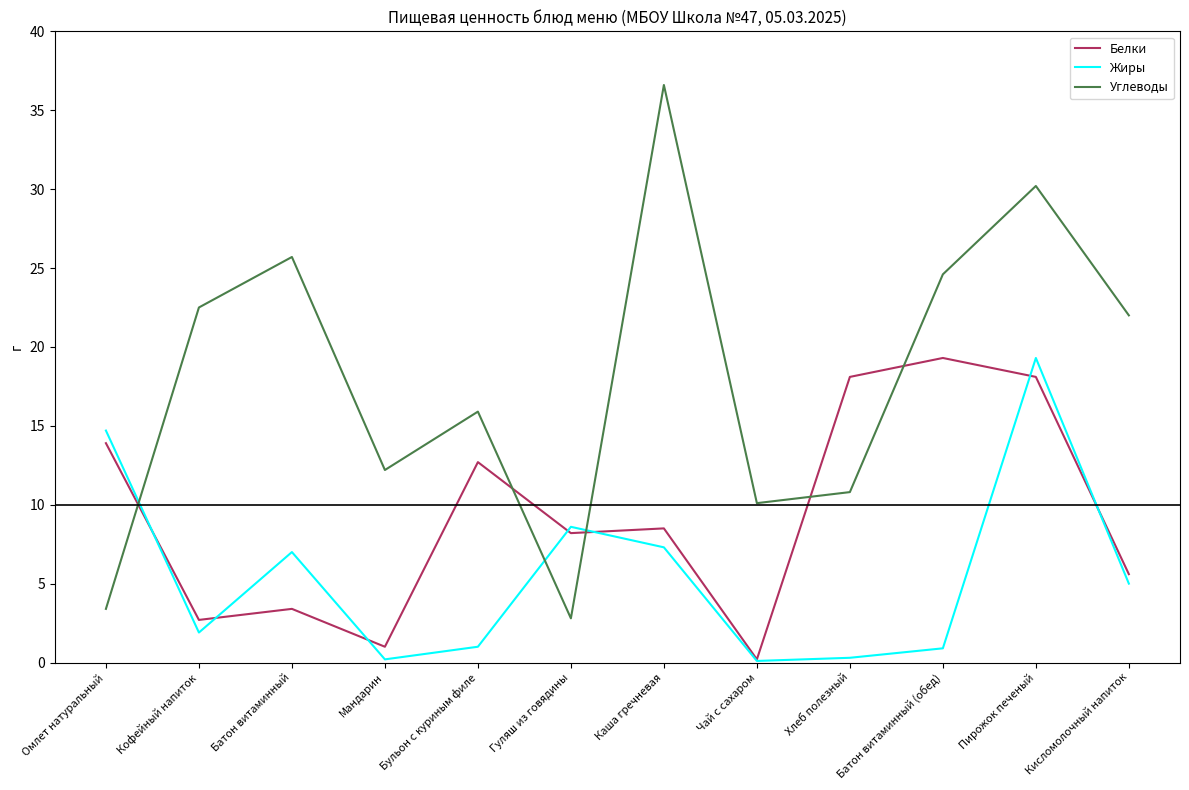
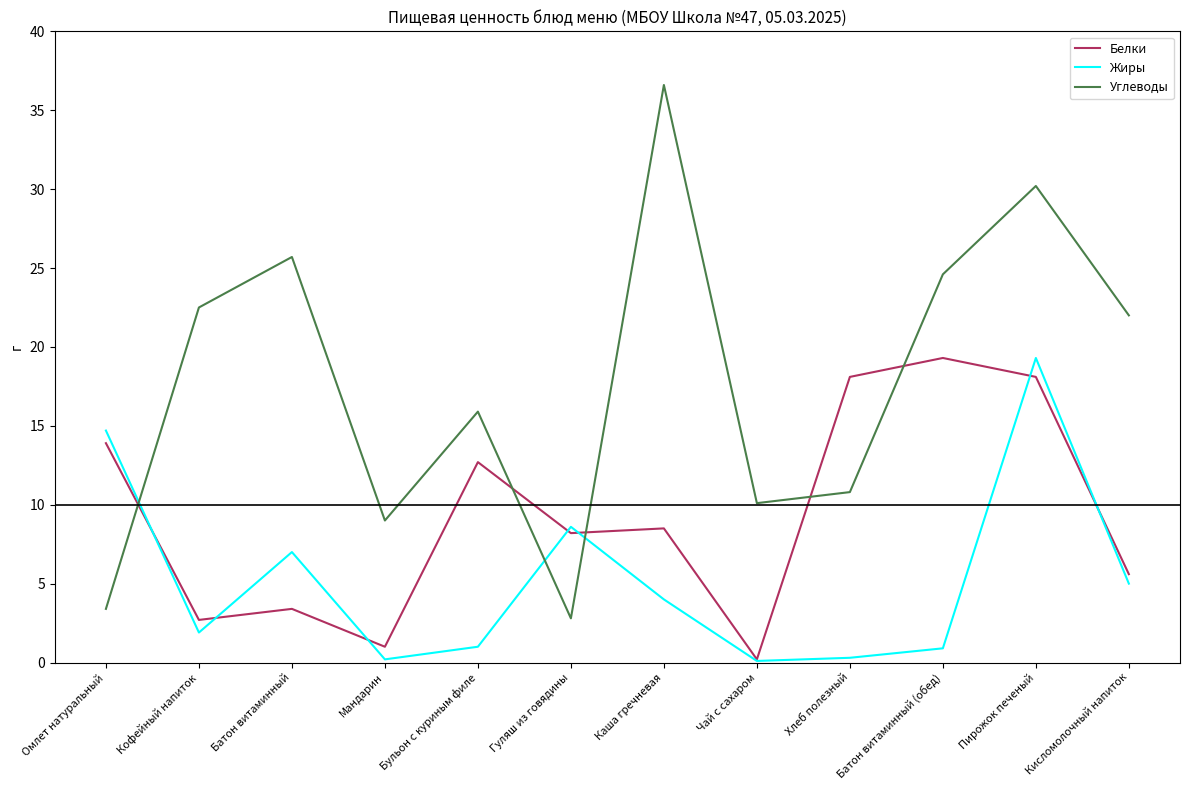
Углеводы, Мандарин: 12.2 -> 9.0
Жиры, Каша гречневая: 7.3 -> 4.0
